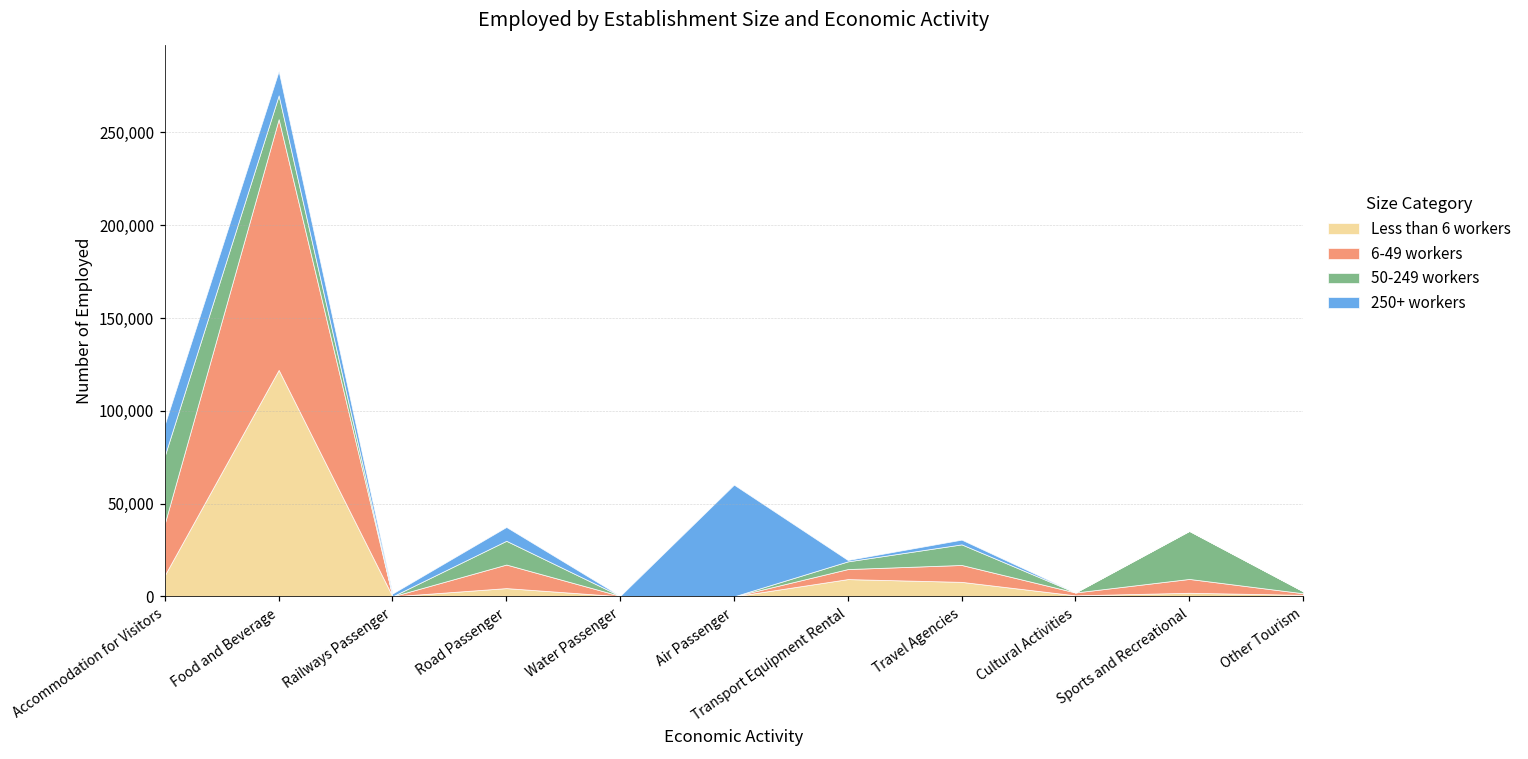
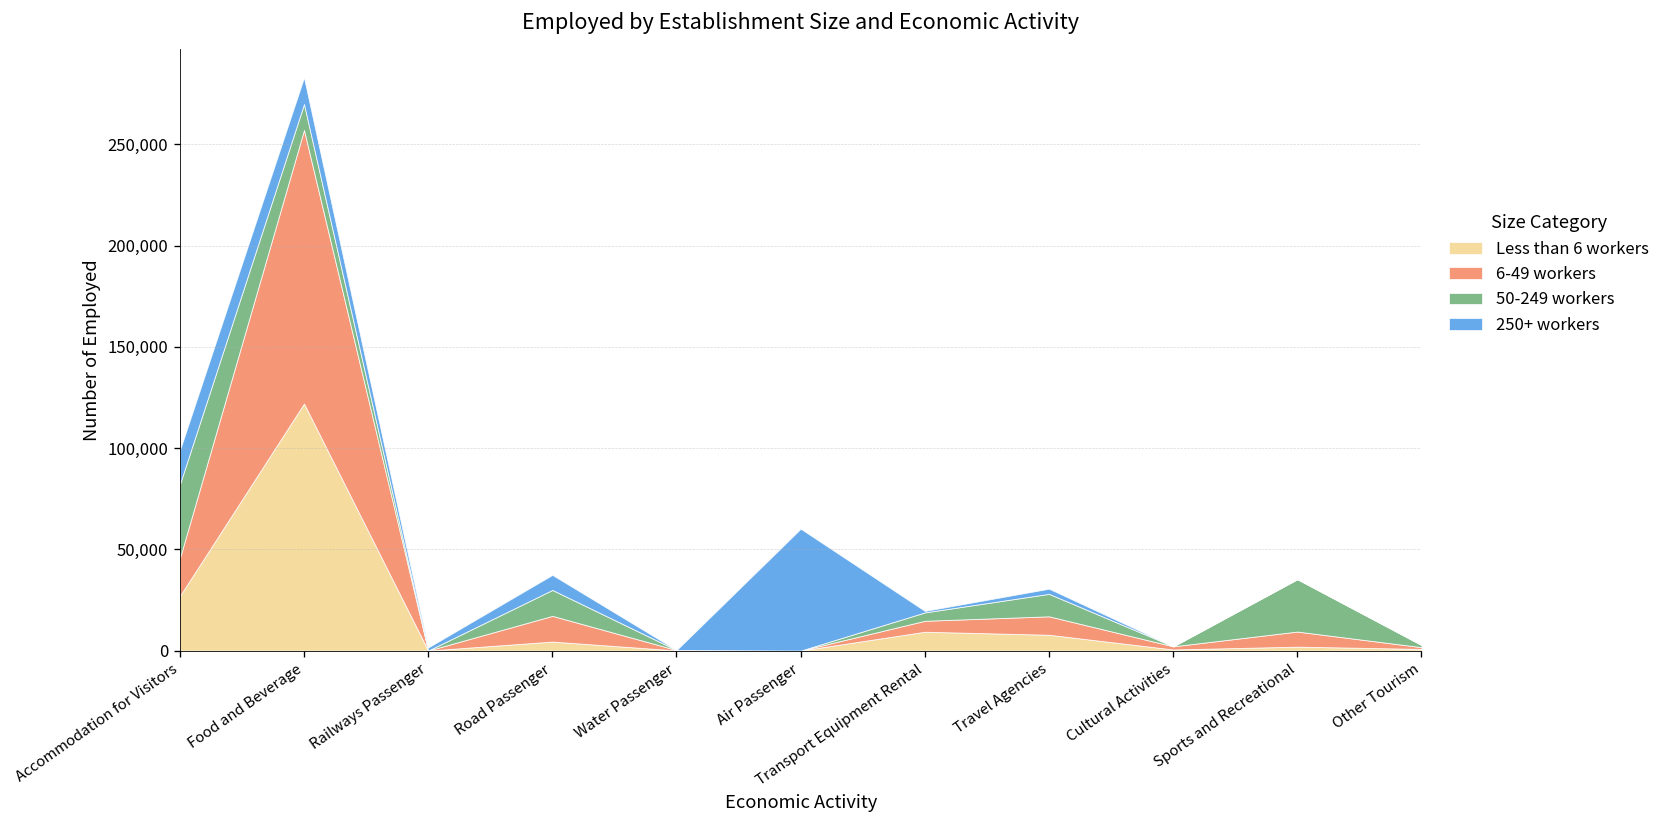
Less than 6 workers, Accommodation for Visitors: 12,000 -> 27,000
6-49 workers, Accommodation for Visitors: 28,000 -> 19,000
